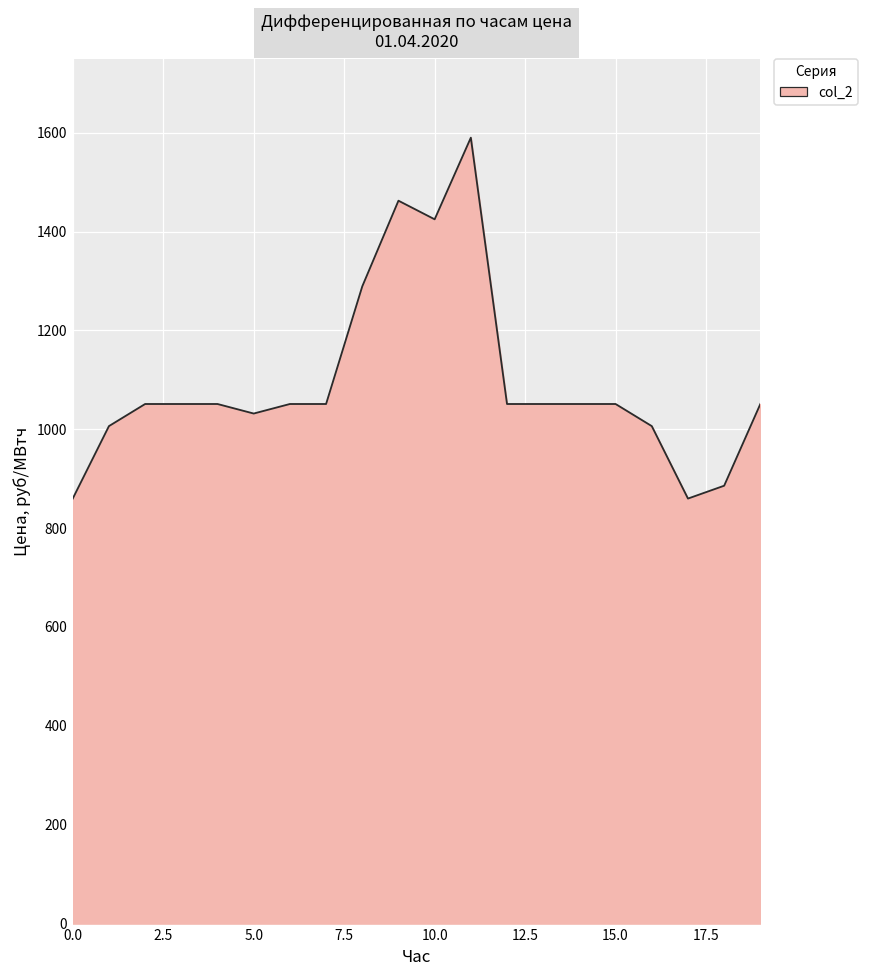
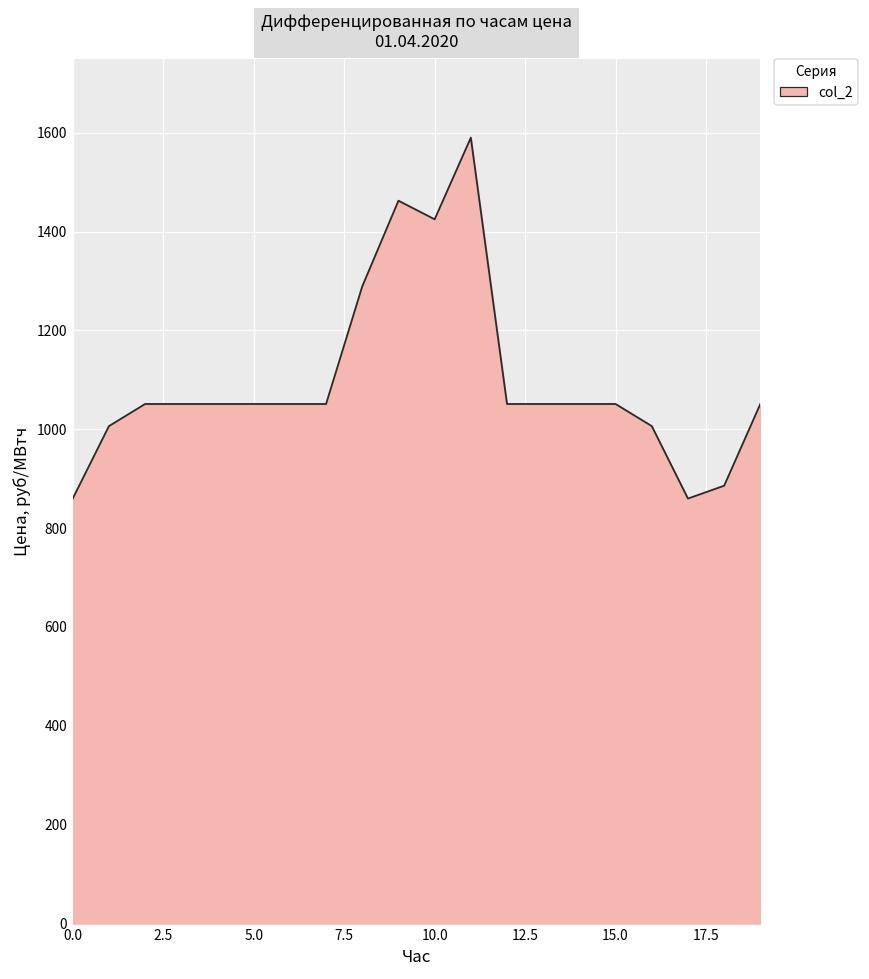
5.0: 1030 -> 1050
